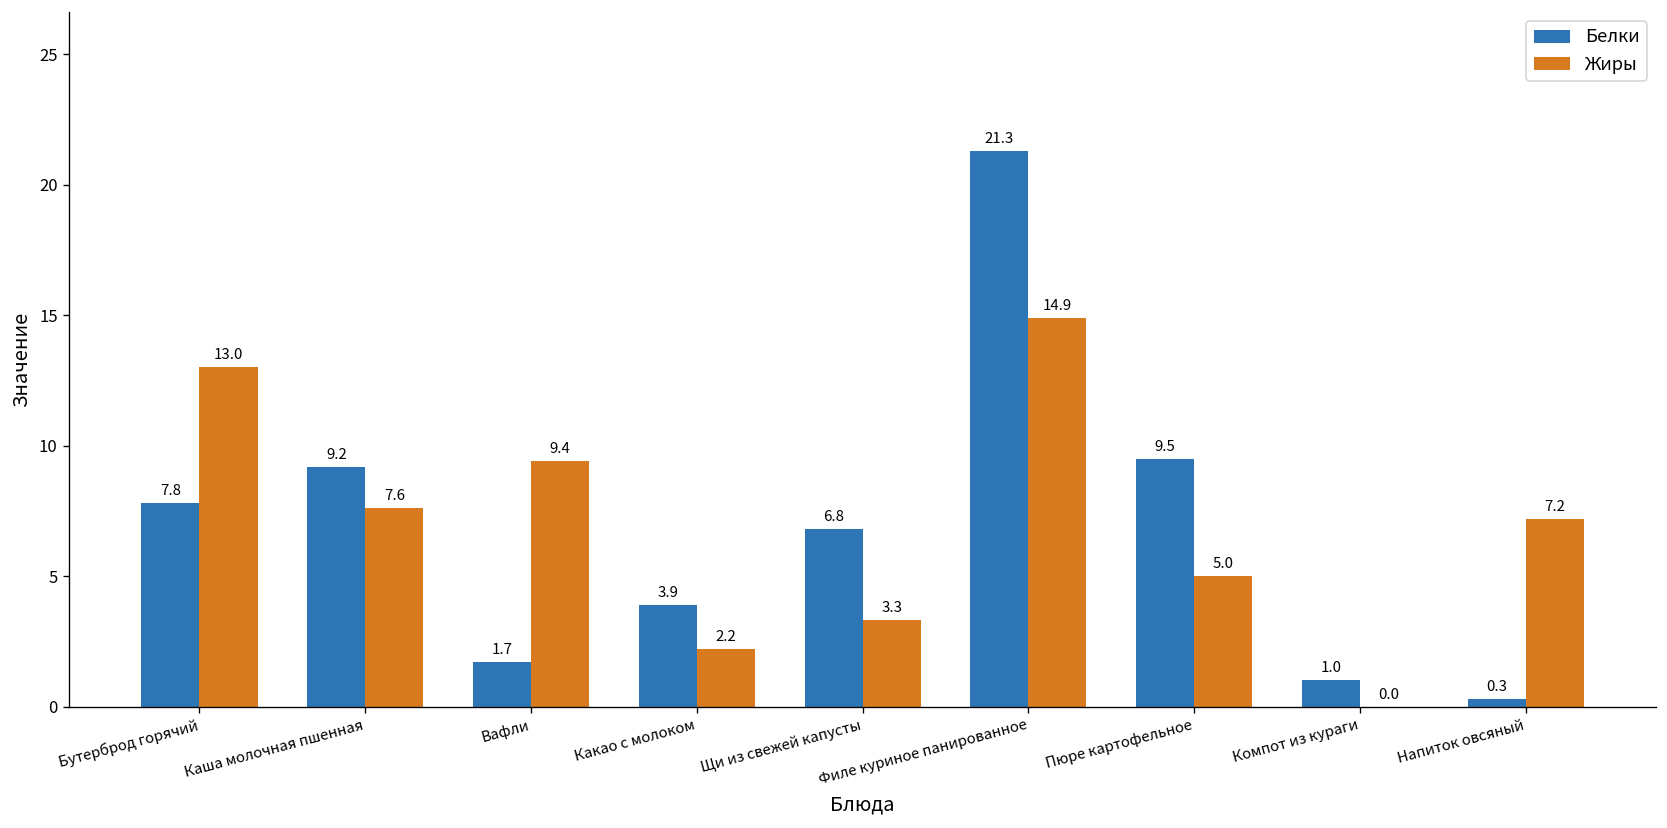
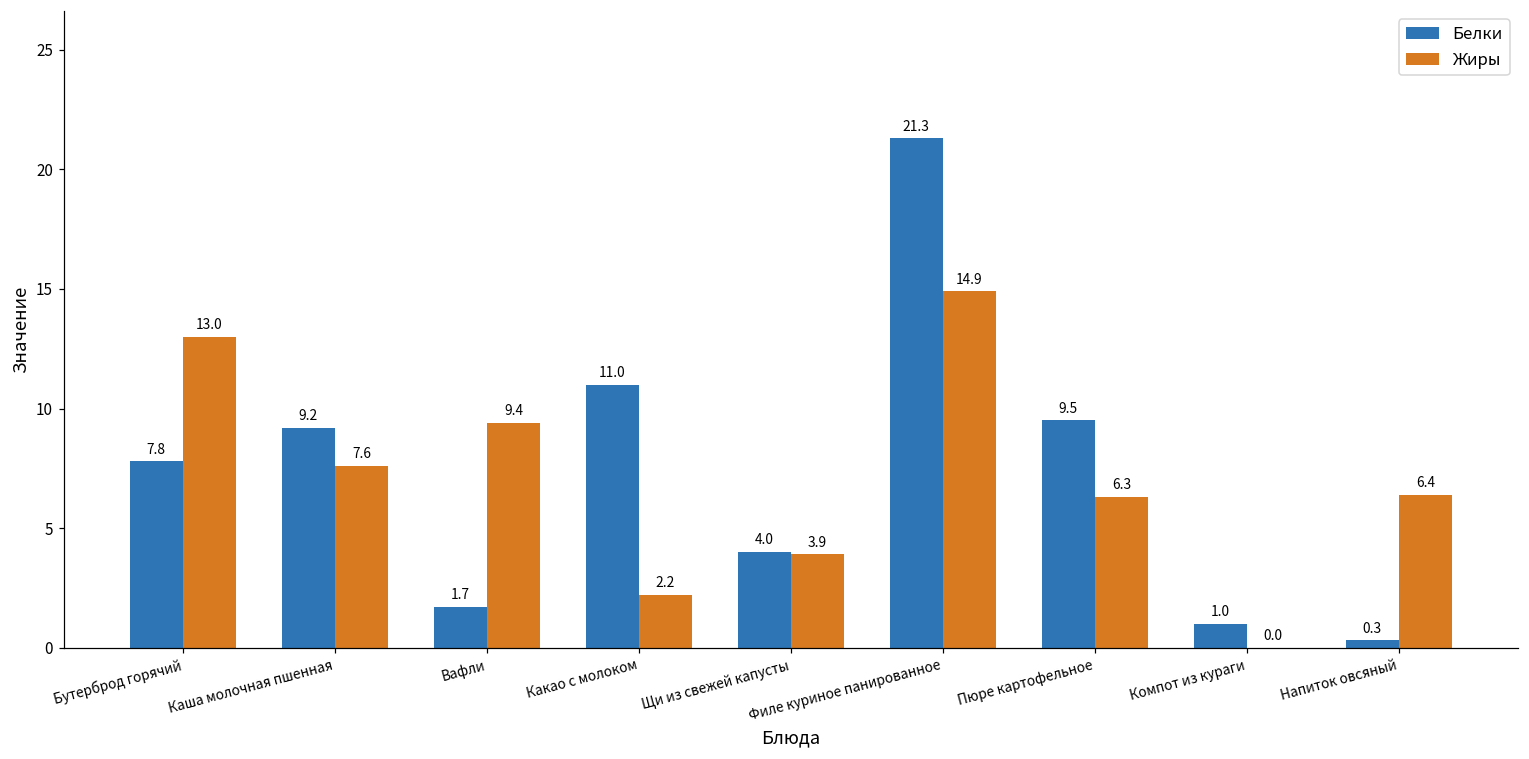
Белки, Какао с молоком: 3.9 -> 11.0
Белки, Щи из свежей капусты: 6.8 -> 4.0
Жиры, Щи из свежей капусты: 3.3 -> 3.9
Жиры, Пюре картофельное: 5.0 -> 6.3
Жиры, Напиток овсяный: 7.2 -> 6.4
